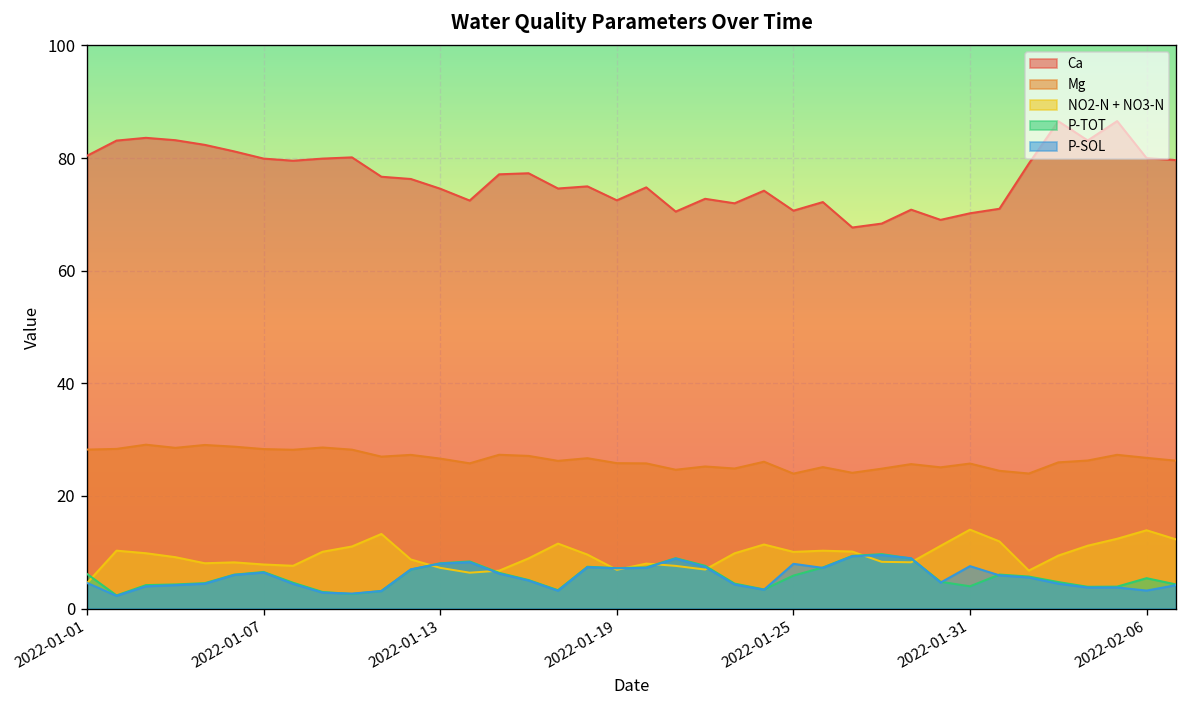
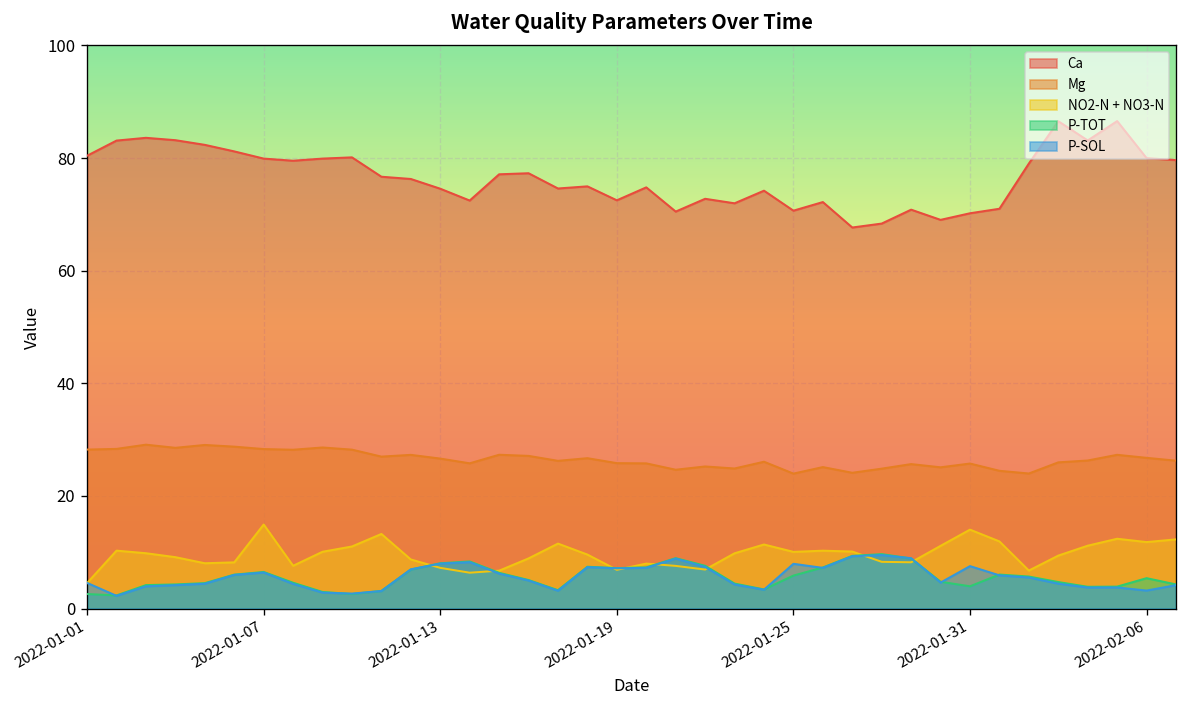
P-TOT, 2022-01-01: 6 -> 3
NO2-N + NO3-N, 2022-01-07: 8 -> 15
NO2-N + NO3-N, 2022-02-06: 14 -> 12
